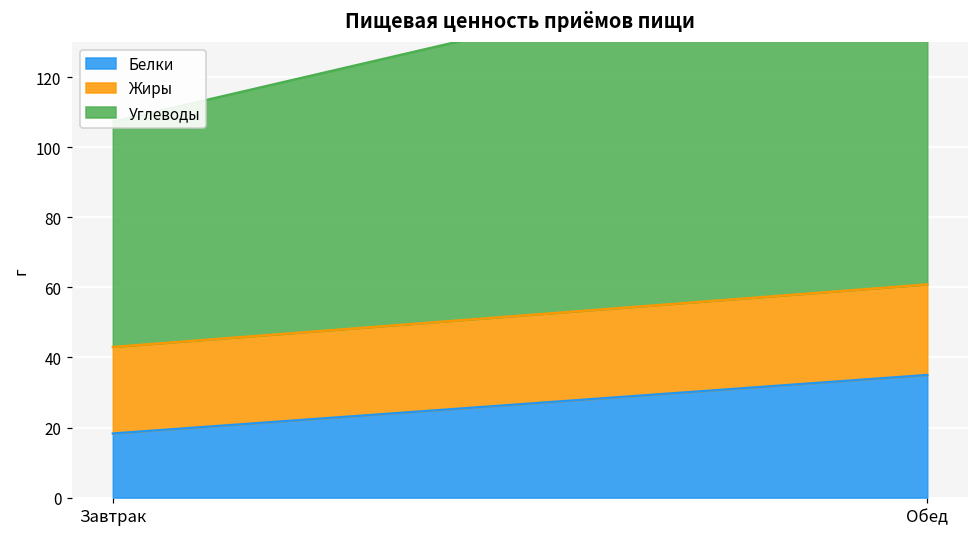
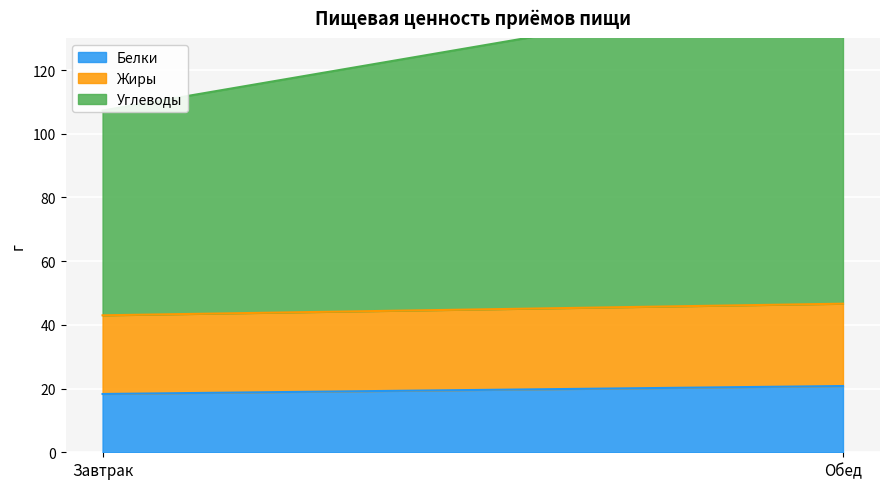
Белки, Обед: 35 -> 21
